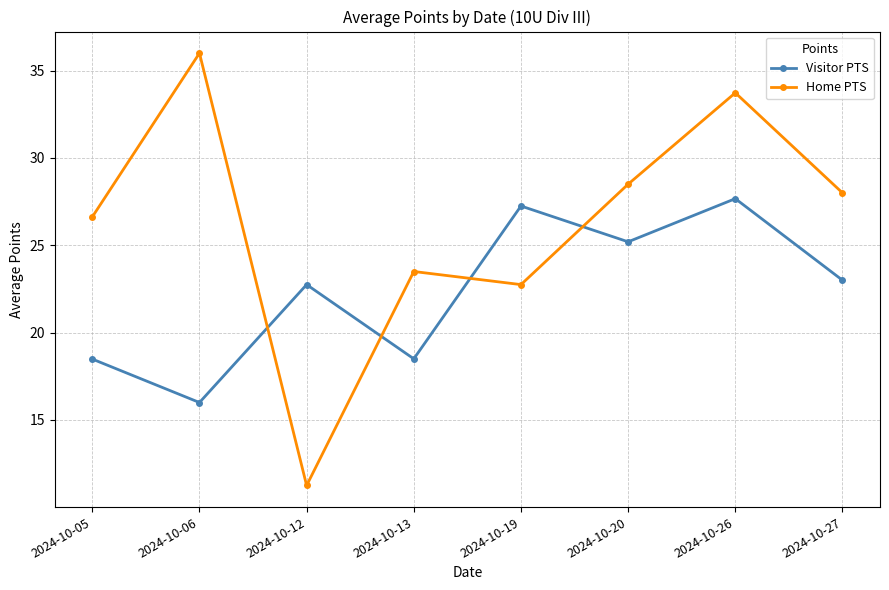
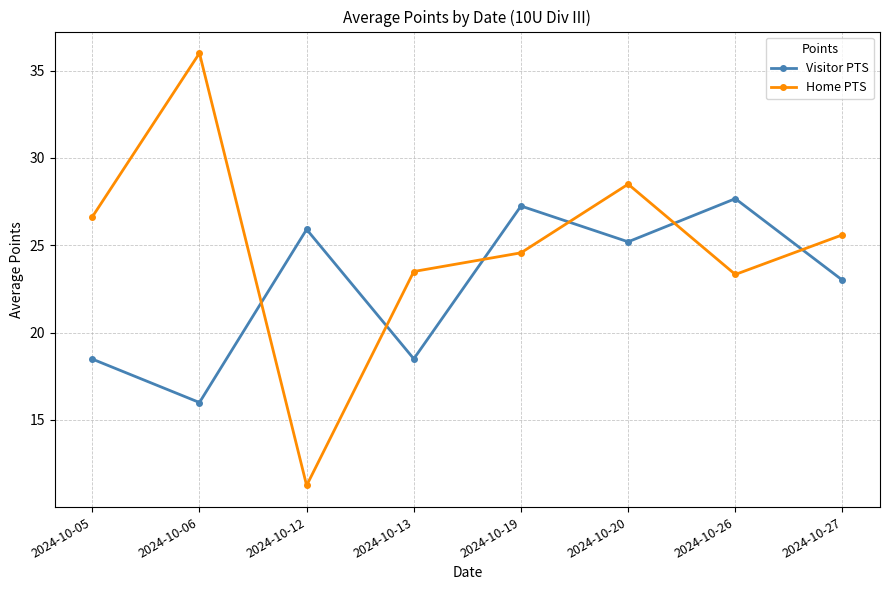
Visitor PTS, 2024-10-12: 22.8 -> 25.9
Home PTS, 2024-10-19: 22.8 -> 24.6
Home PTS, 2024-10-26: 33.7 -> 23.3
Home PTS, 2024-10-27: 28.0 -> 25.6
